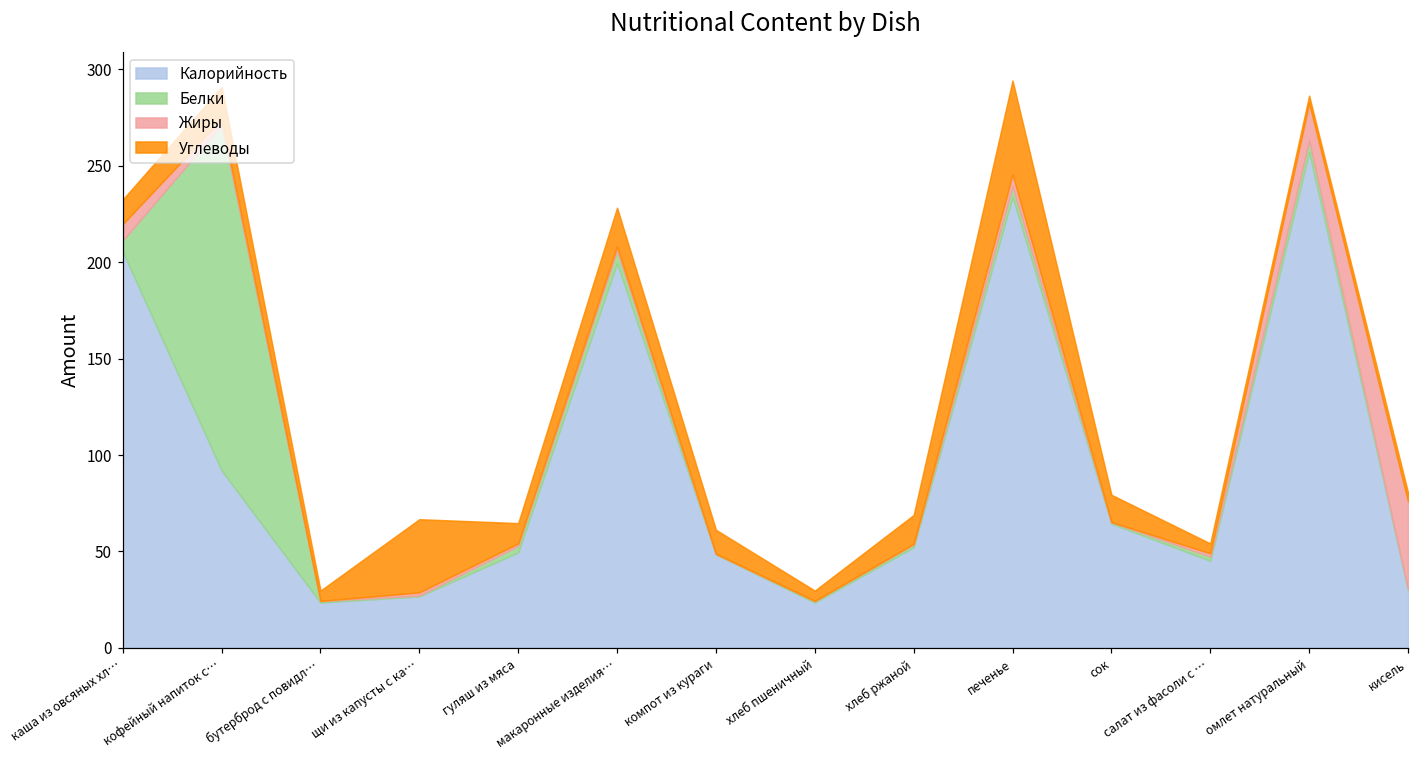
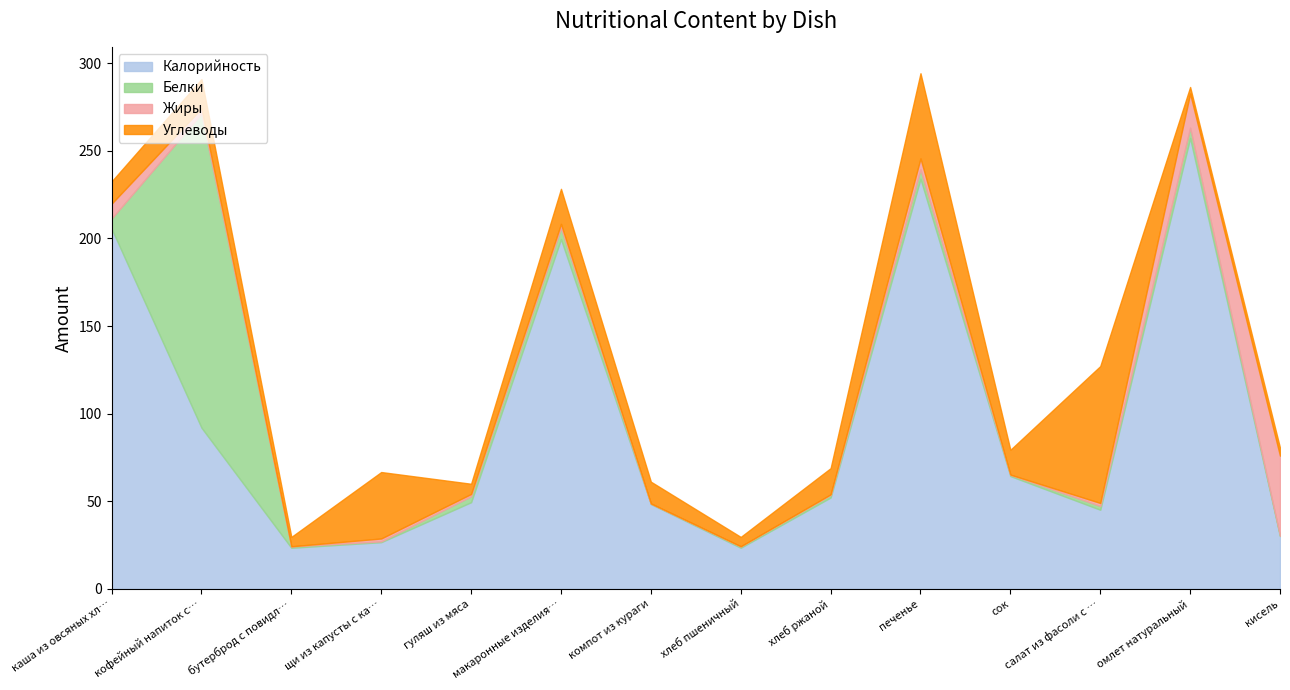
Углеводы, гуляш из мяса: 10 -> 6
Углеводы, салат из фасоли с …: 5 -> 78
